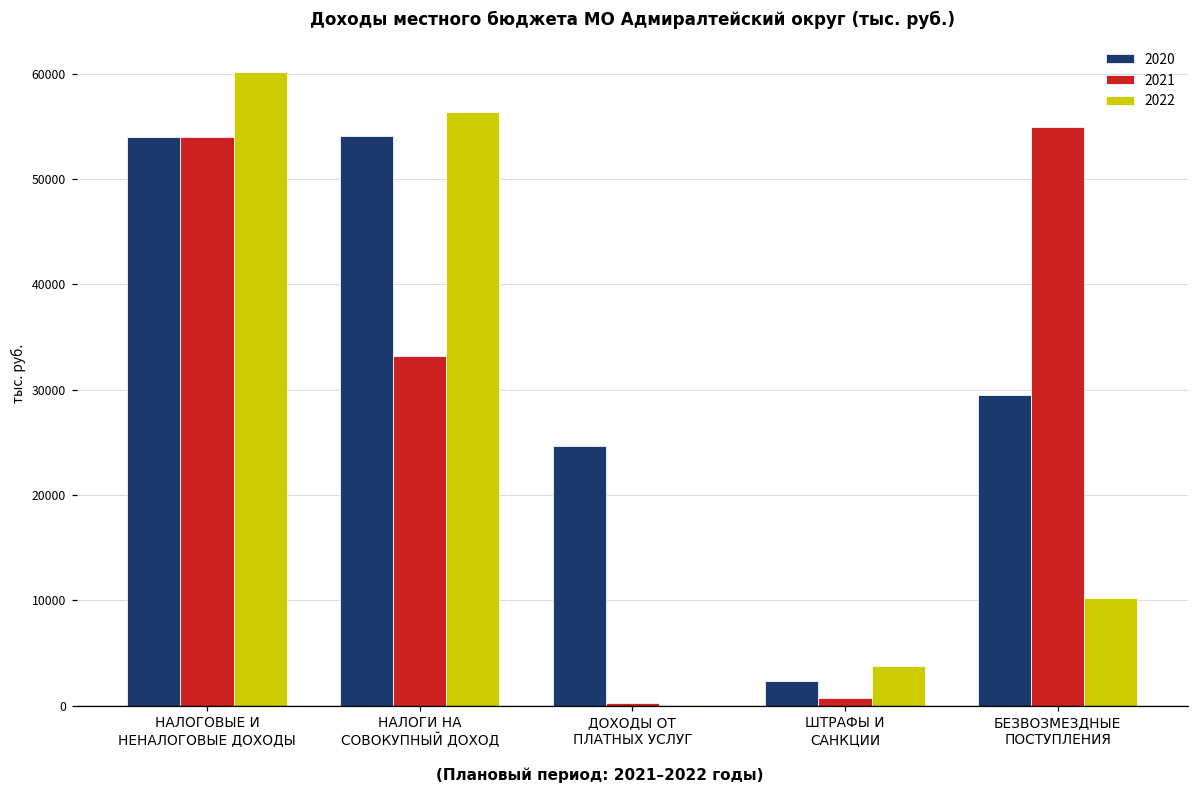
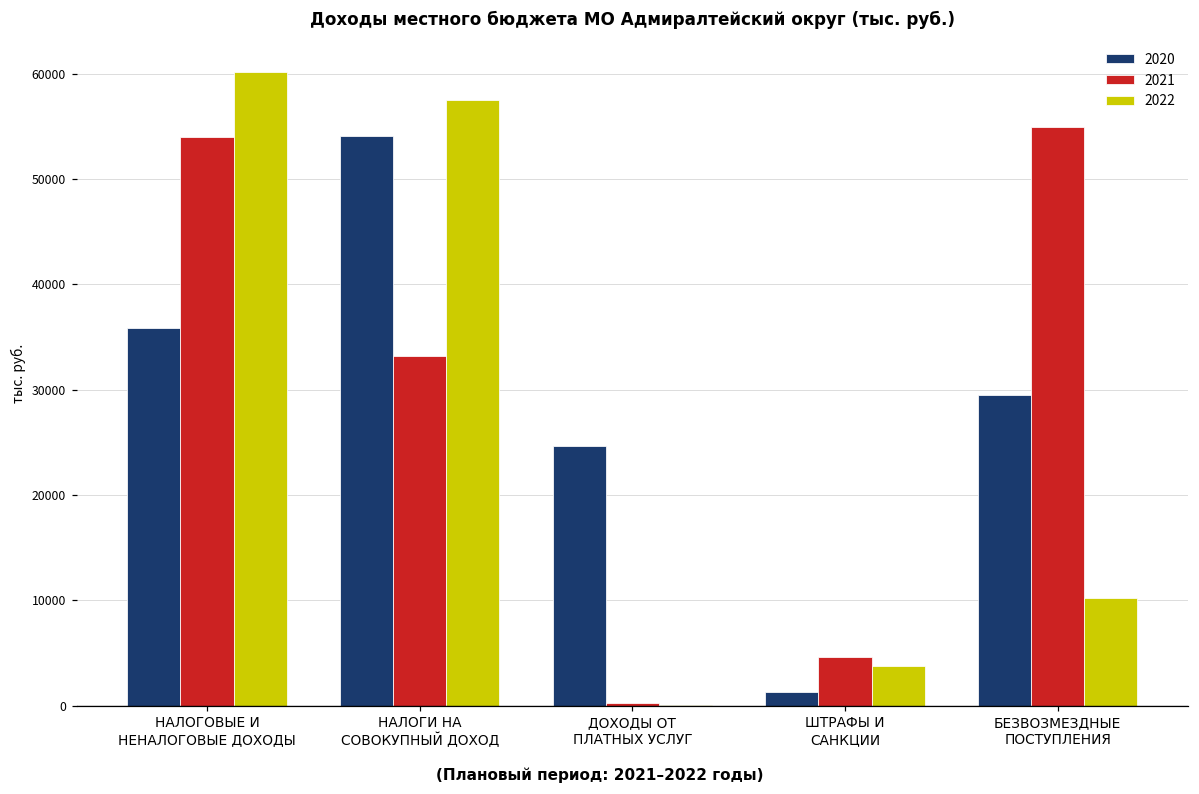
2020, НАЛОГОВЫЕ И НЕНАЛОГОВЫЕ ДОХОДЫ: 54000 -> 36000
2022, НАЛОГИ НА СОВОКУПНЫЙ ДОХОД: 56000 -> 58000
2020, ШТРАФЫ И САНКЦИИ: 2000 -> 1000
2021, ШТРАФЫ И САНКЦИИ: 1000 -> 5000
